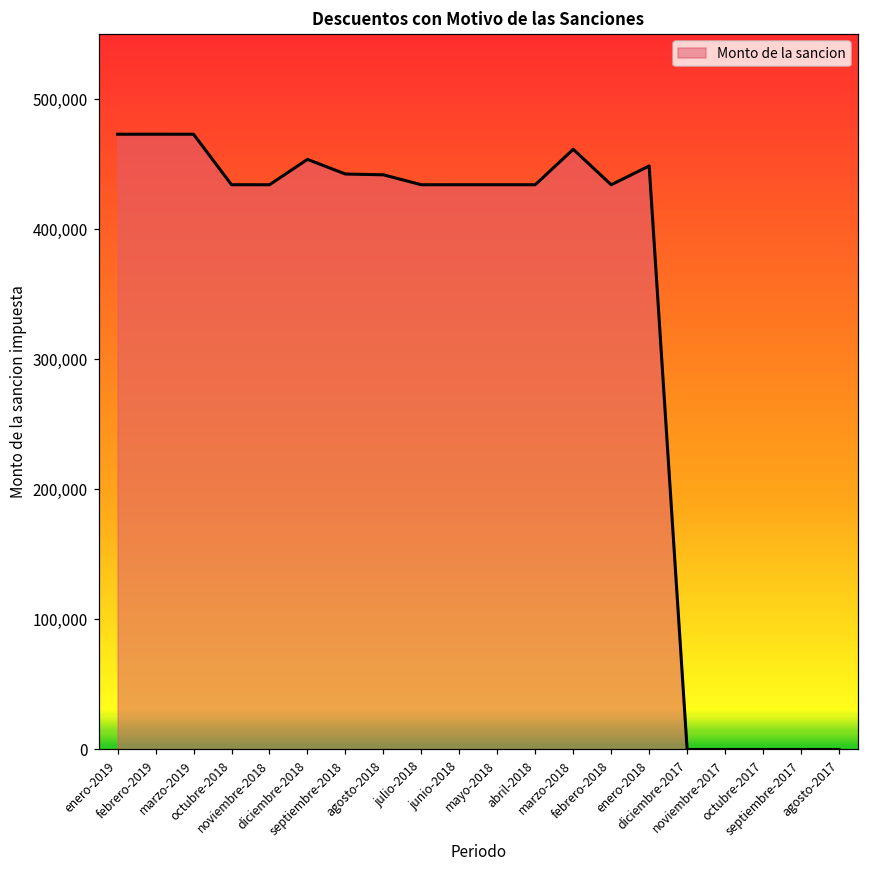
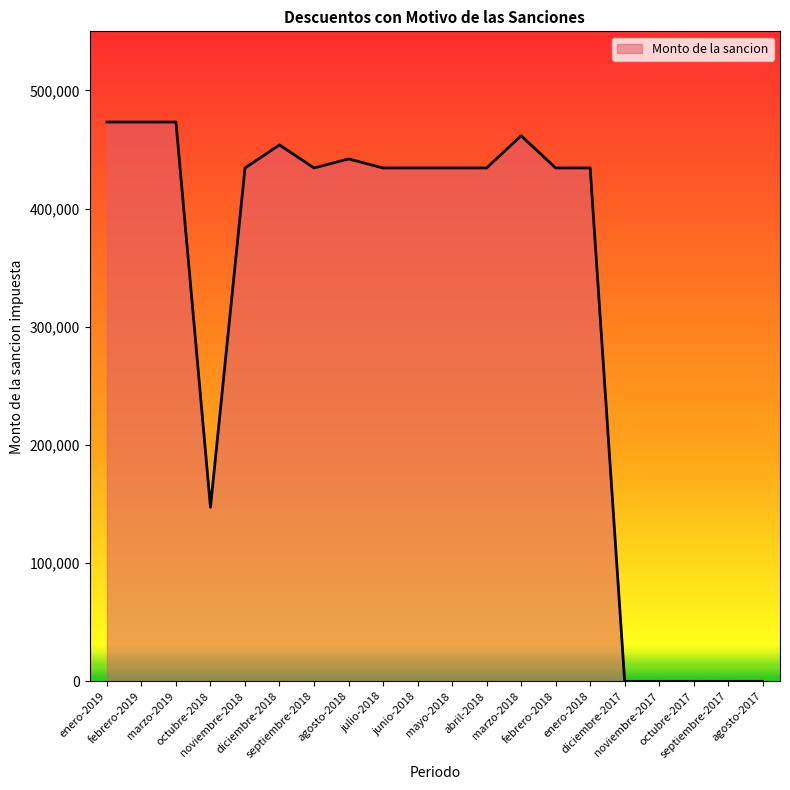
octubre-2018: 434,000 -> 147,000
septiembre-2018: 443,000 -> 434,000
enero-2018: 449,000 -> 434,000
